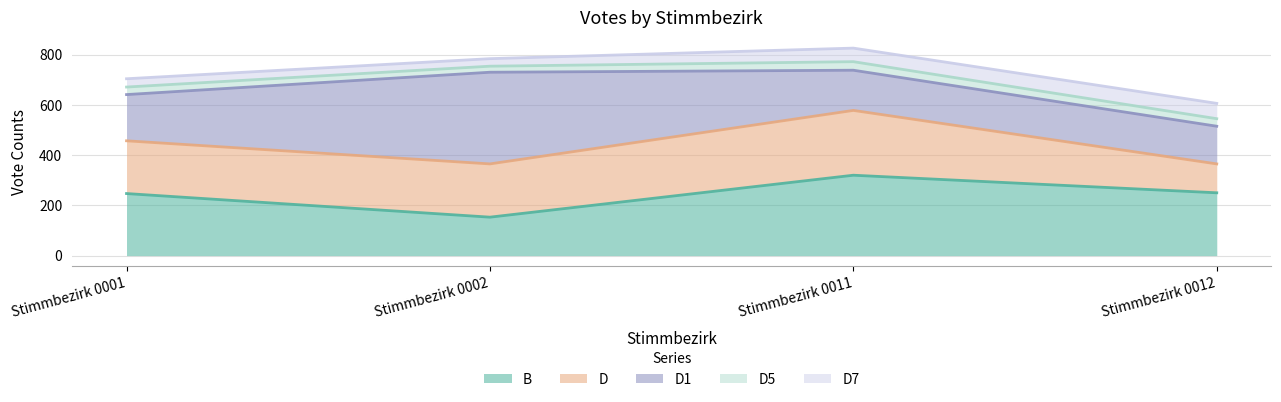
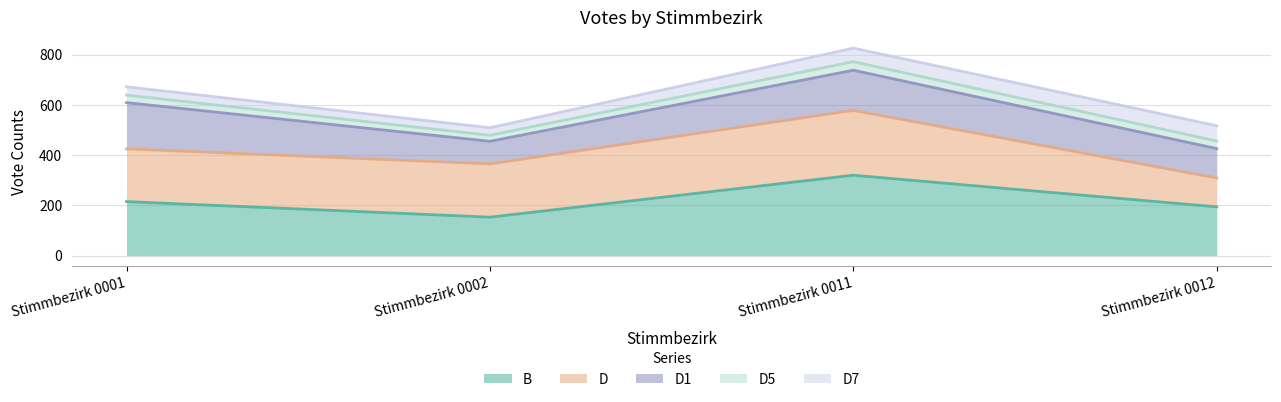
B, Stimmbezirk 0001: 250 -> 220
D1, Stimmbezirk 0002: 370 -> 90
B, Stimmbezirk 0012: 250 -> 190
D1, Stimmbezirk 0012: 150 -> 120
